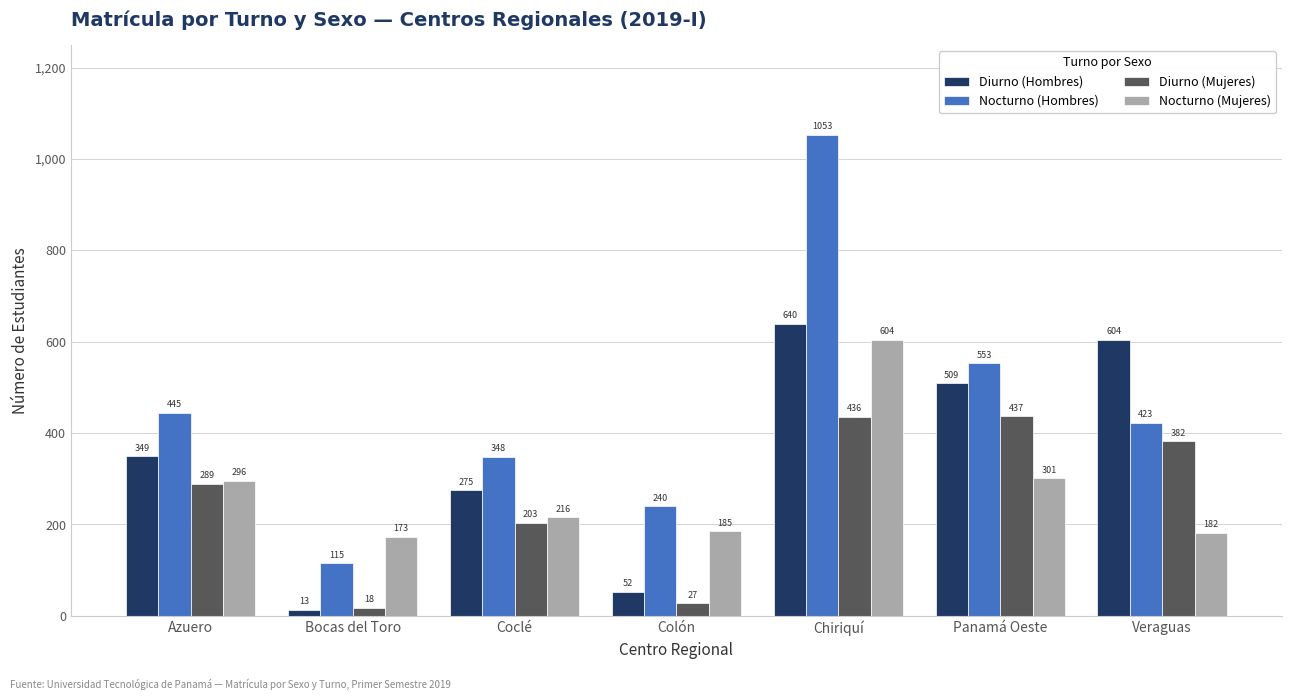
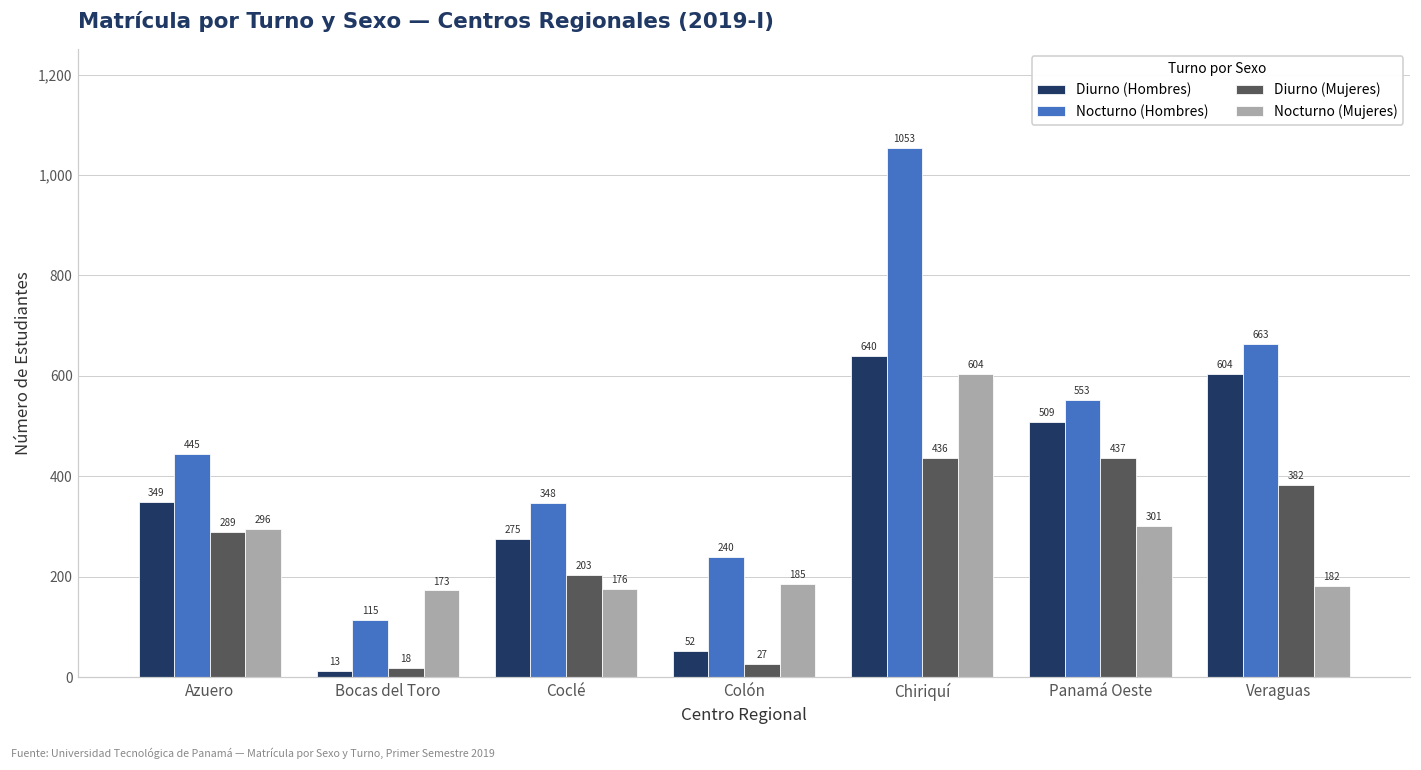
Nocturno (Mujeres), Coclé: 216 -> 176
Nocturno (Hombres), Veraguas: 423 -> 663
